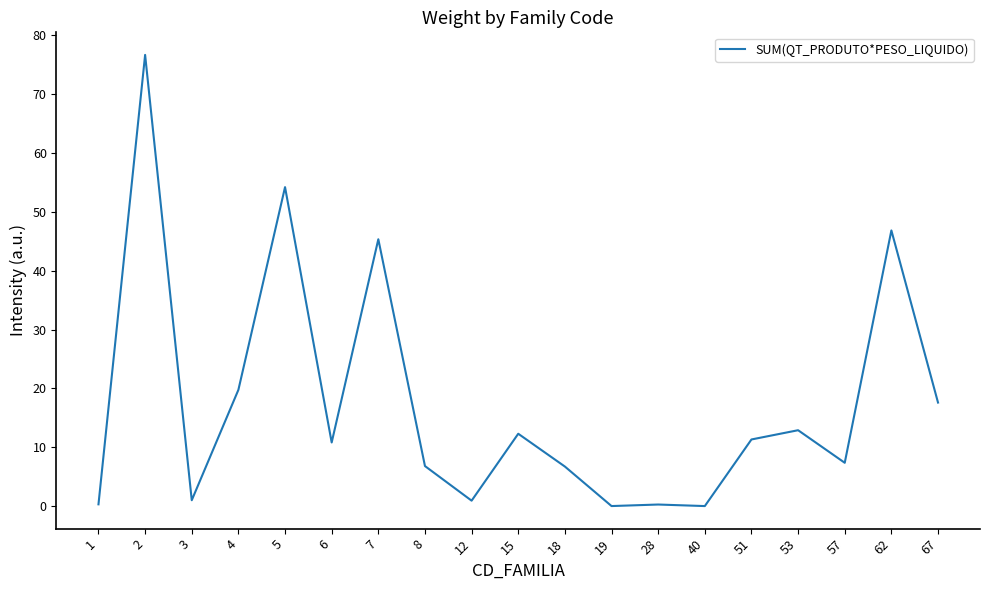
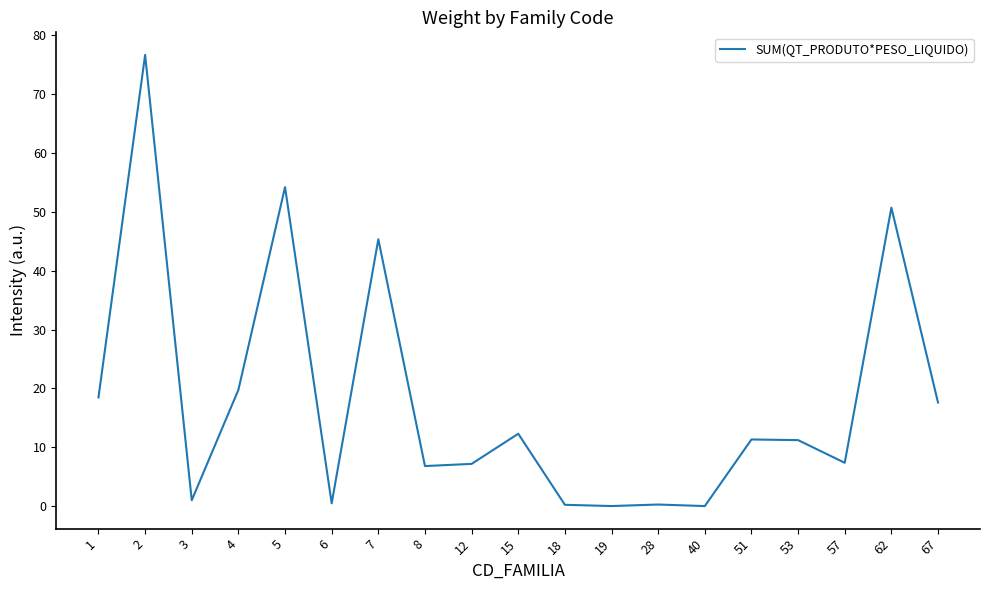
1: 0 -> 18
6: 11 -> 1
12: 1 -> 7
18: 7 -> 0
53: 13 -> 11
62: 47 -> 51
